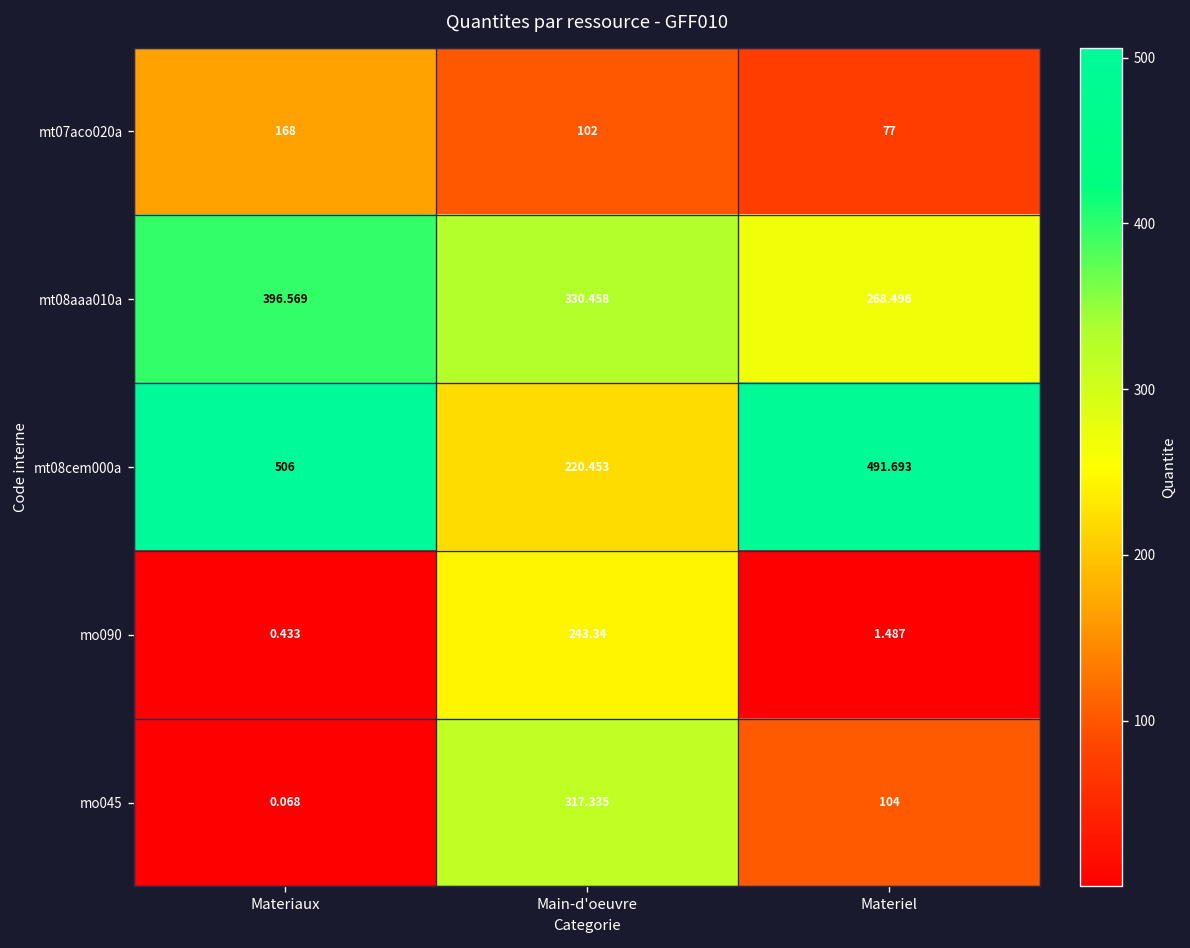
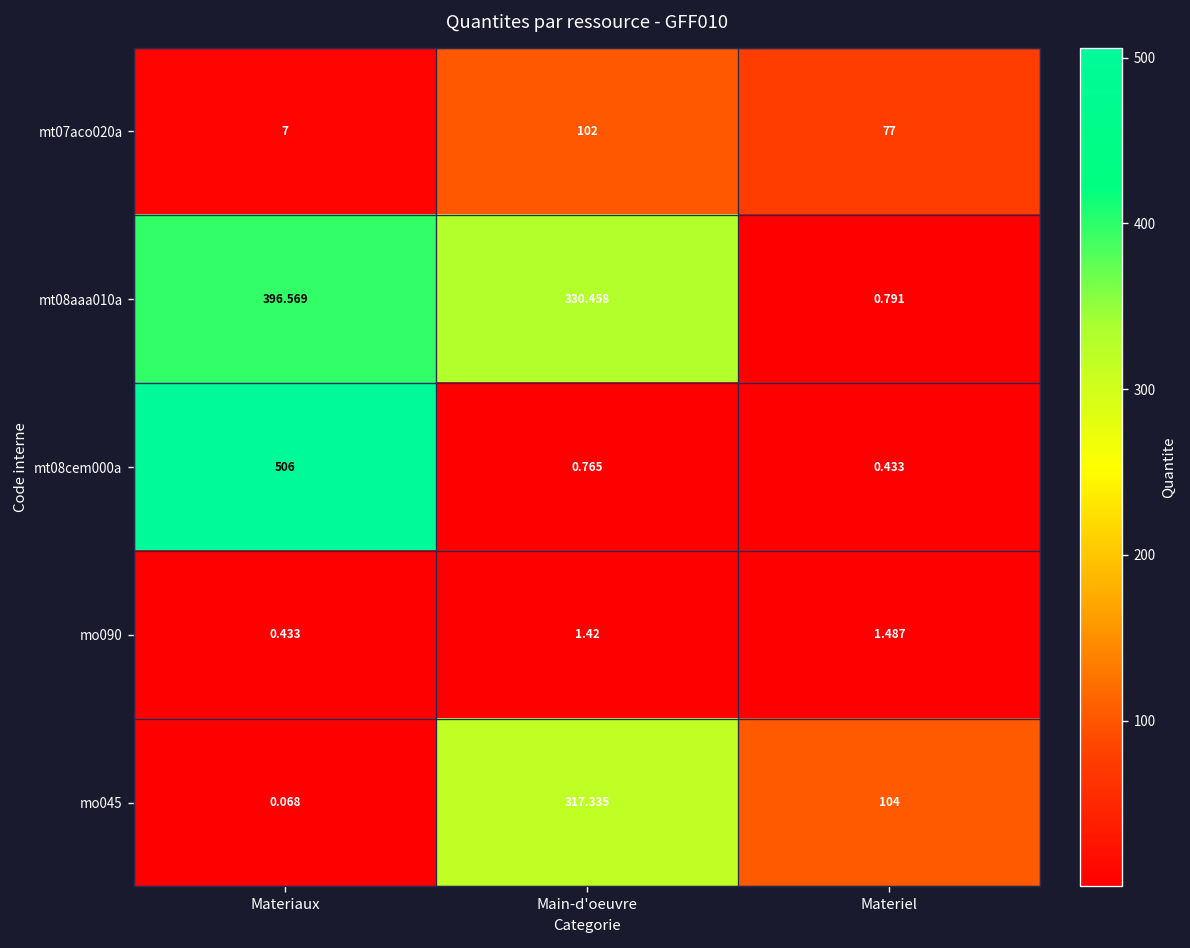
mt07aco020a, Materiaux: 168 -> 7
mt08aaa010a, Materiel: 268.496 -> 0.791
mt08cem000a, Main-d'oeuvre: 220.453 -> 0.765
mt08cem000a, Materiel: 491.693 -> 0.433
mo090, Main-d'oeuvre: 243.34 -> 1.42
